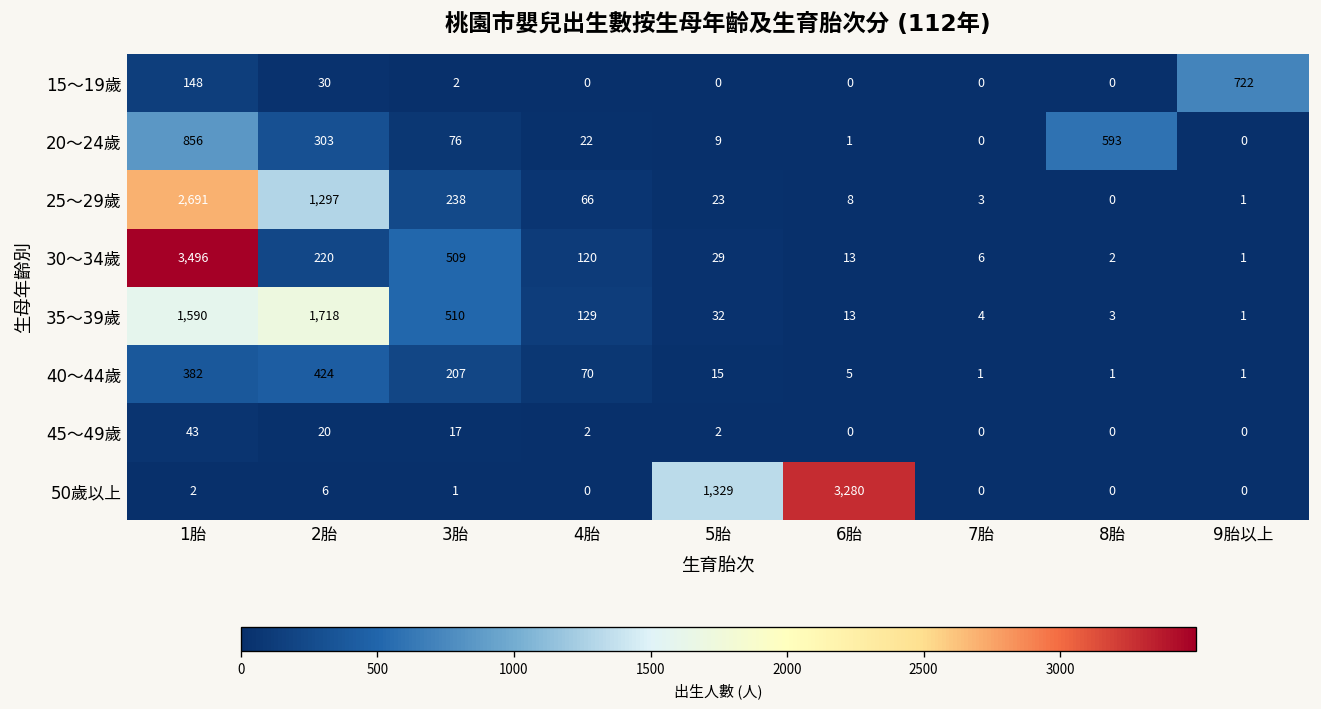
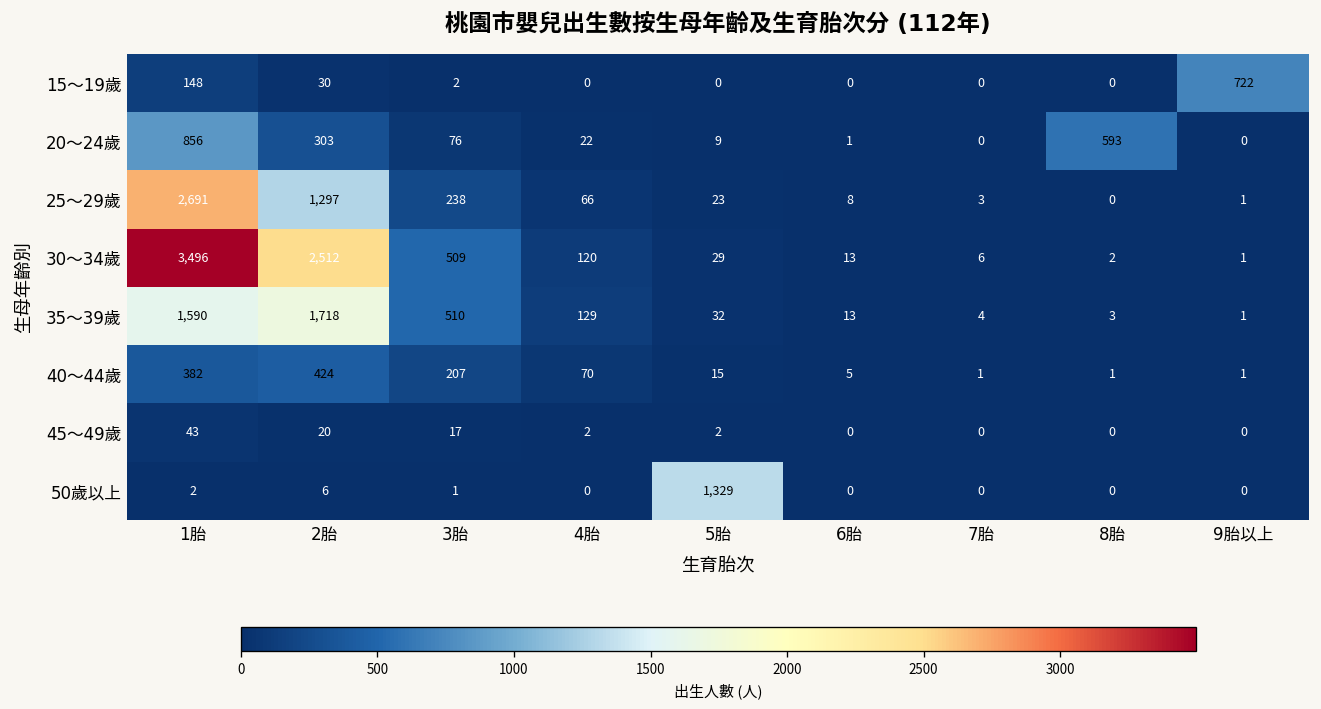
30～34歲, 2胎: 220 -> 2,512
50歲以上, 6胎: 3,280 -> 0
